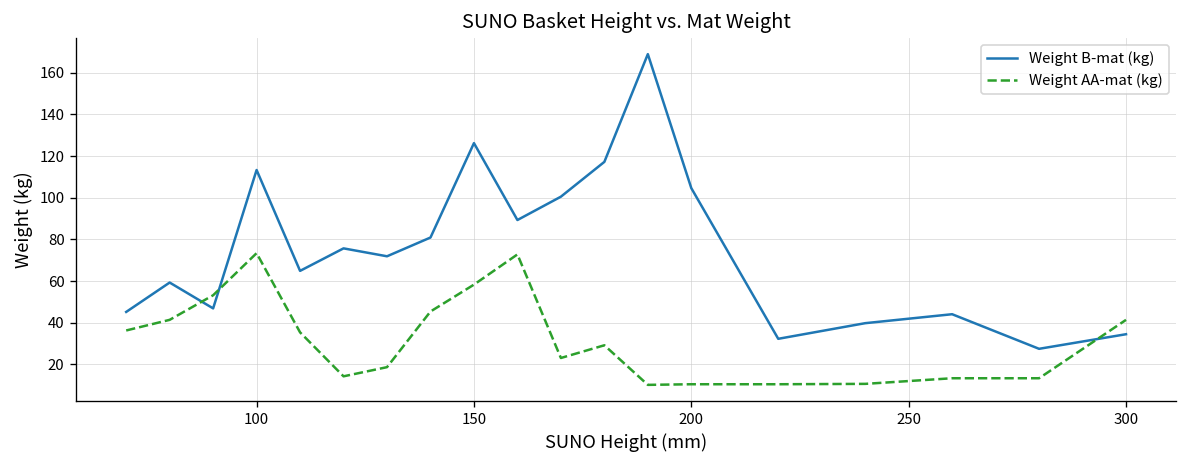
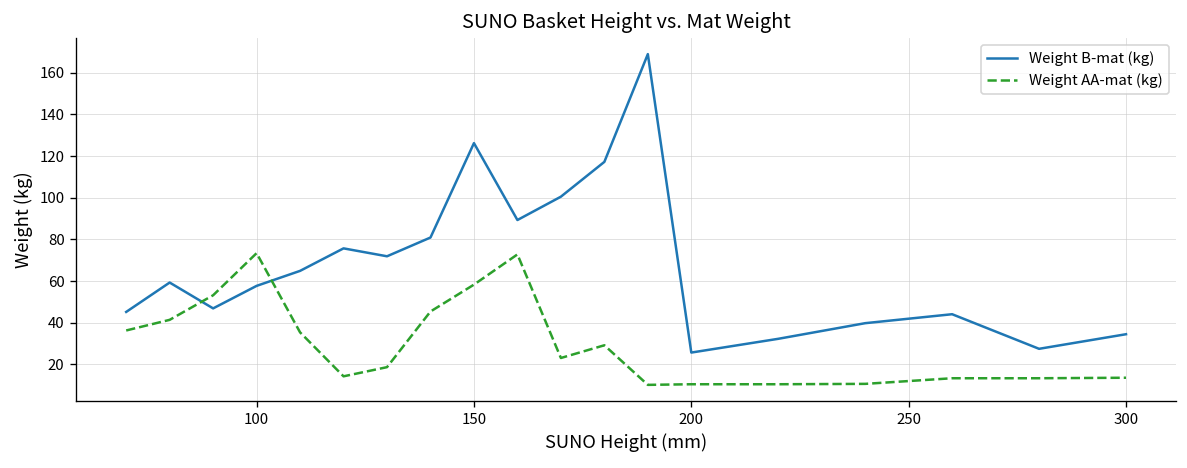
Weight B-mat (kg), 100: 113 -> 58
Weight B-mat (kg), 200: 105 -> 26
Weight AA-mat (kg), 300: 41 -> 14
